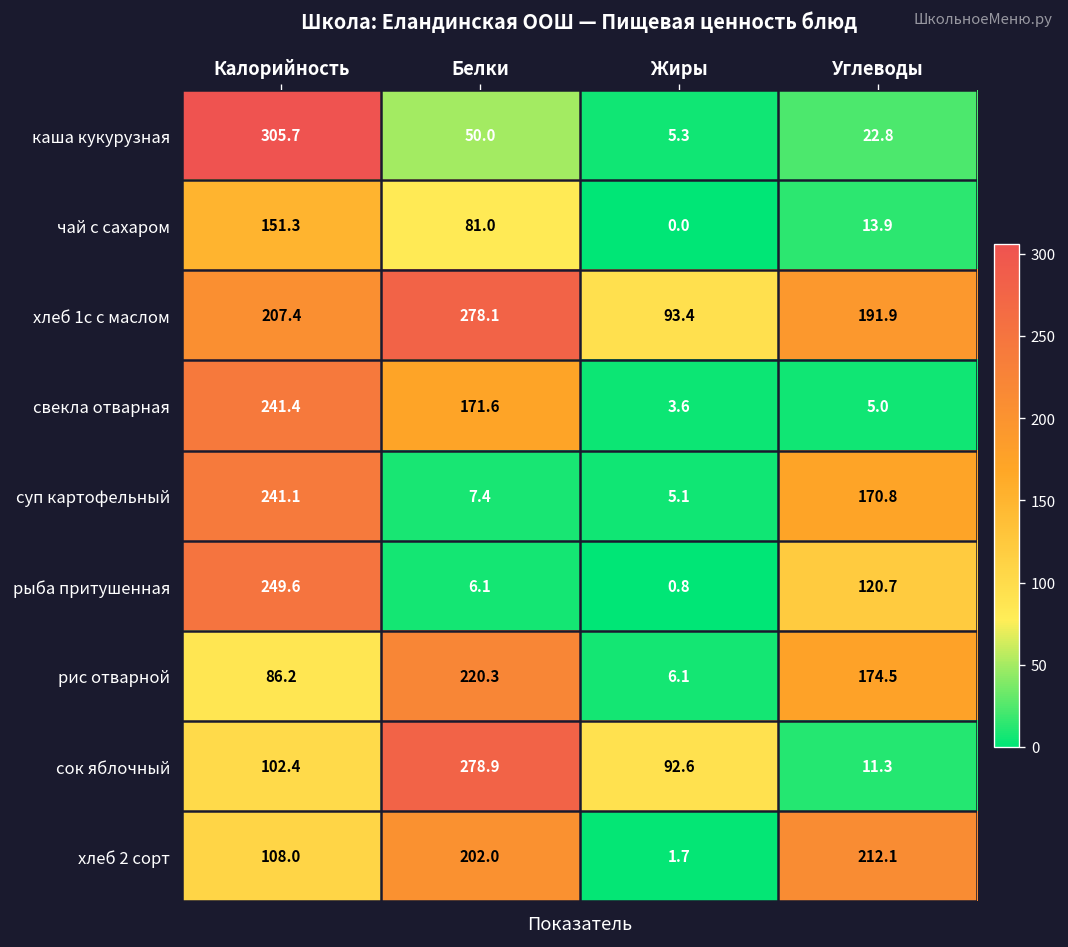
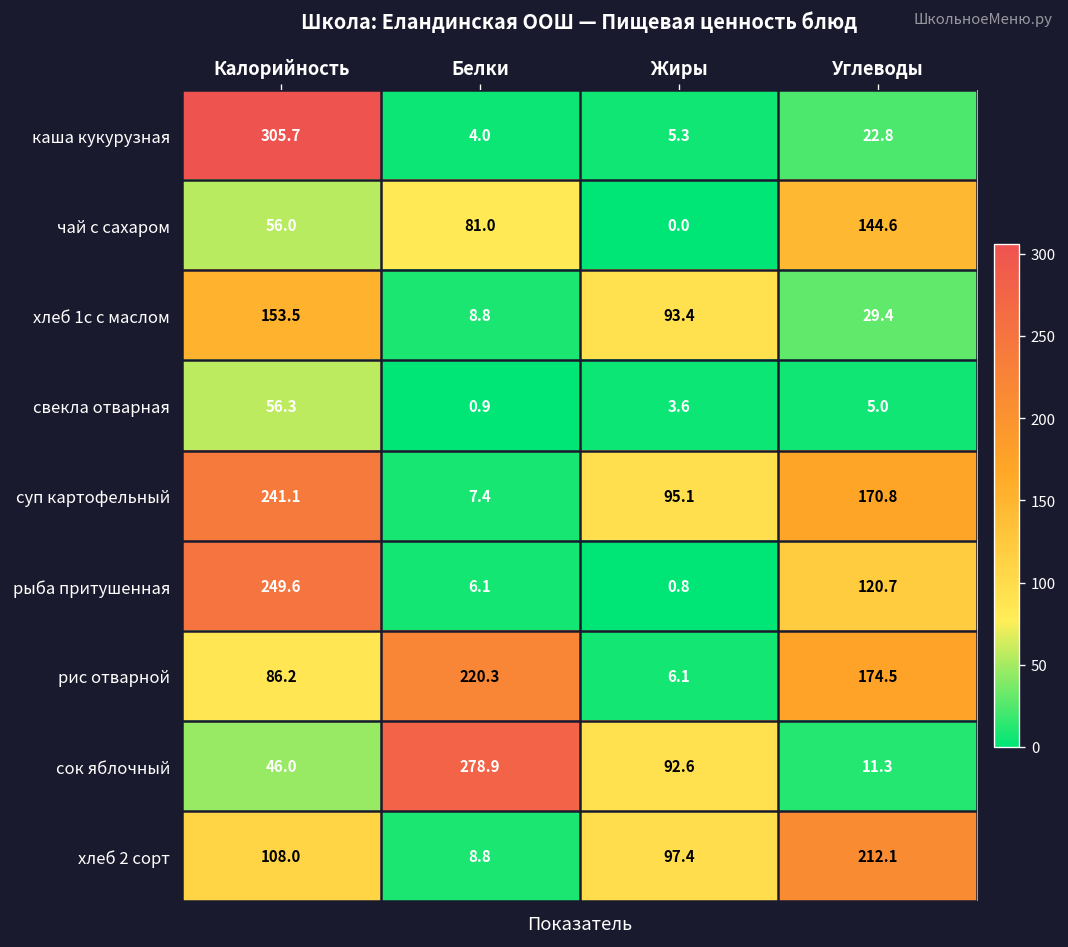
каша кукурузная, Белки: 50.0 -> 4.0
чай с сахаром, Калорийность: 151.3 -> 56.0
чай с сахаром, Углеводы: 13.9 -> 144.6
хлеб 1с с маслом, Калорийность: 207.4 -> 153.5
хлеб 1с с маслом, Белки: 278.1 -> 8.8
хлеб 1с с маслом, Углеводы: 191.9 -> 29.4
свекла отварная, Калорийность: 241.4 -> 56.3
свекла отварная, Белки: 171.6 -> 0.9
суп картофельный, Жиры: 5.1 -> 95.1
сок яблочный, Калорийность: 102.4 -> 46.0
хлеб 2 сорт, Белки: 202.0 -> 8.8
хлеб 2 сорт, Жиры: 1.7 -> 97.4
